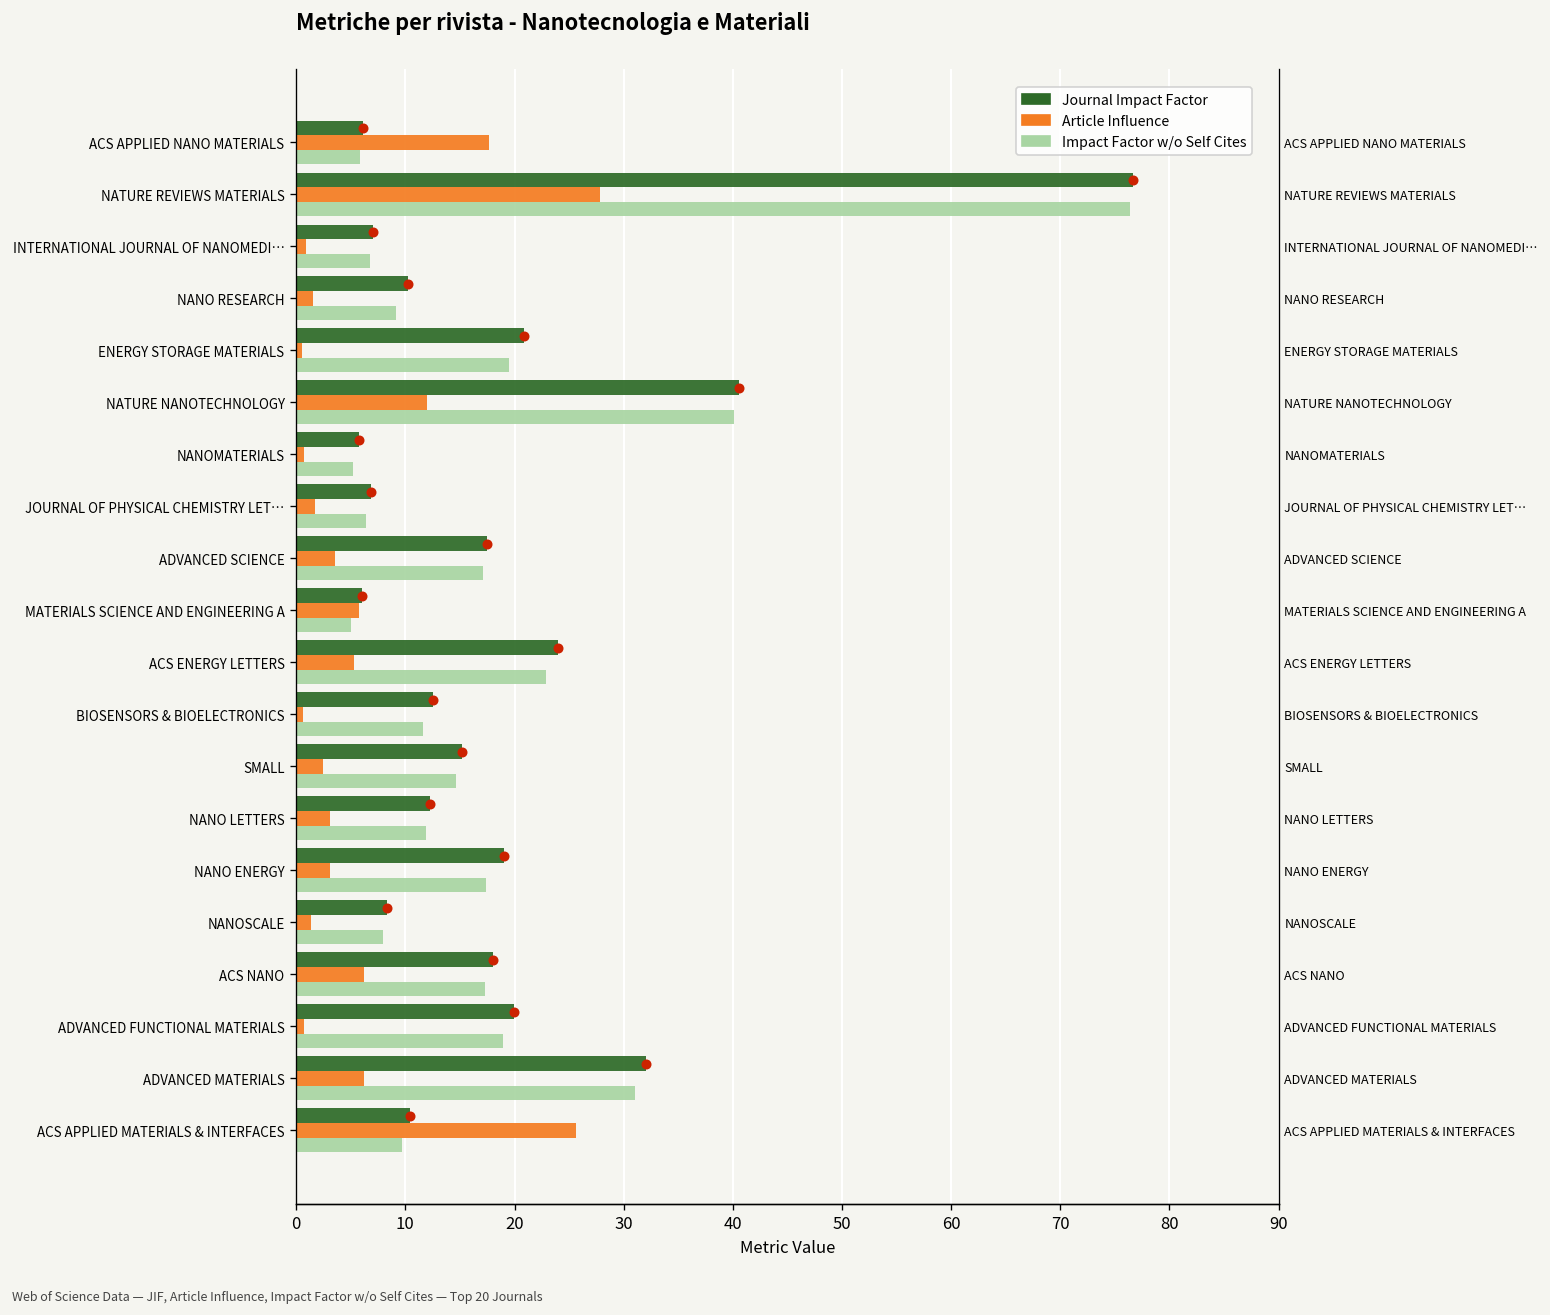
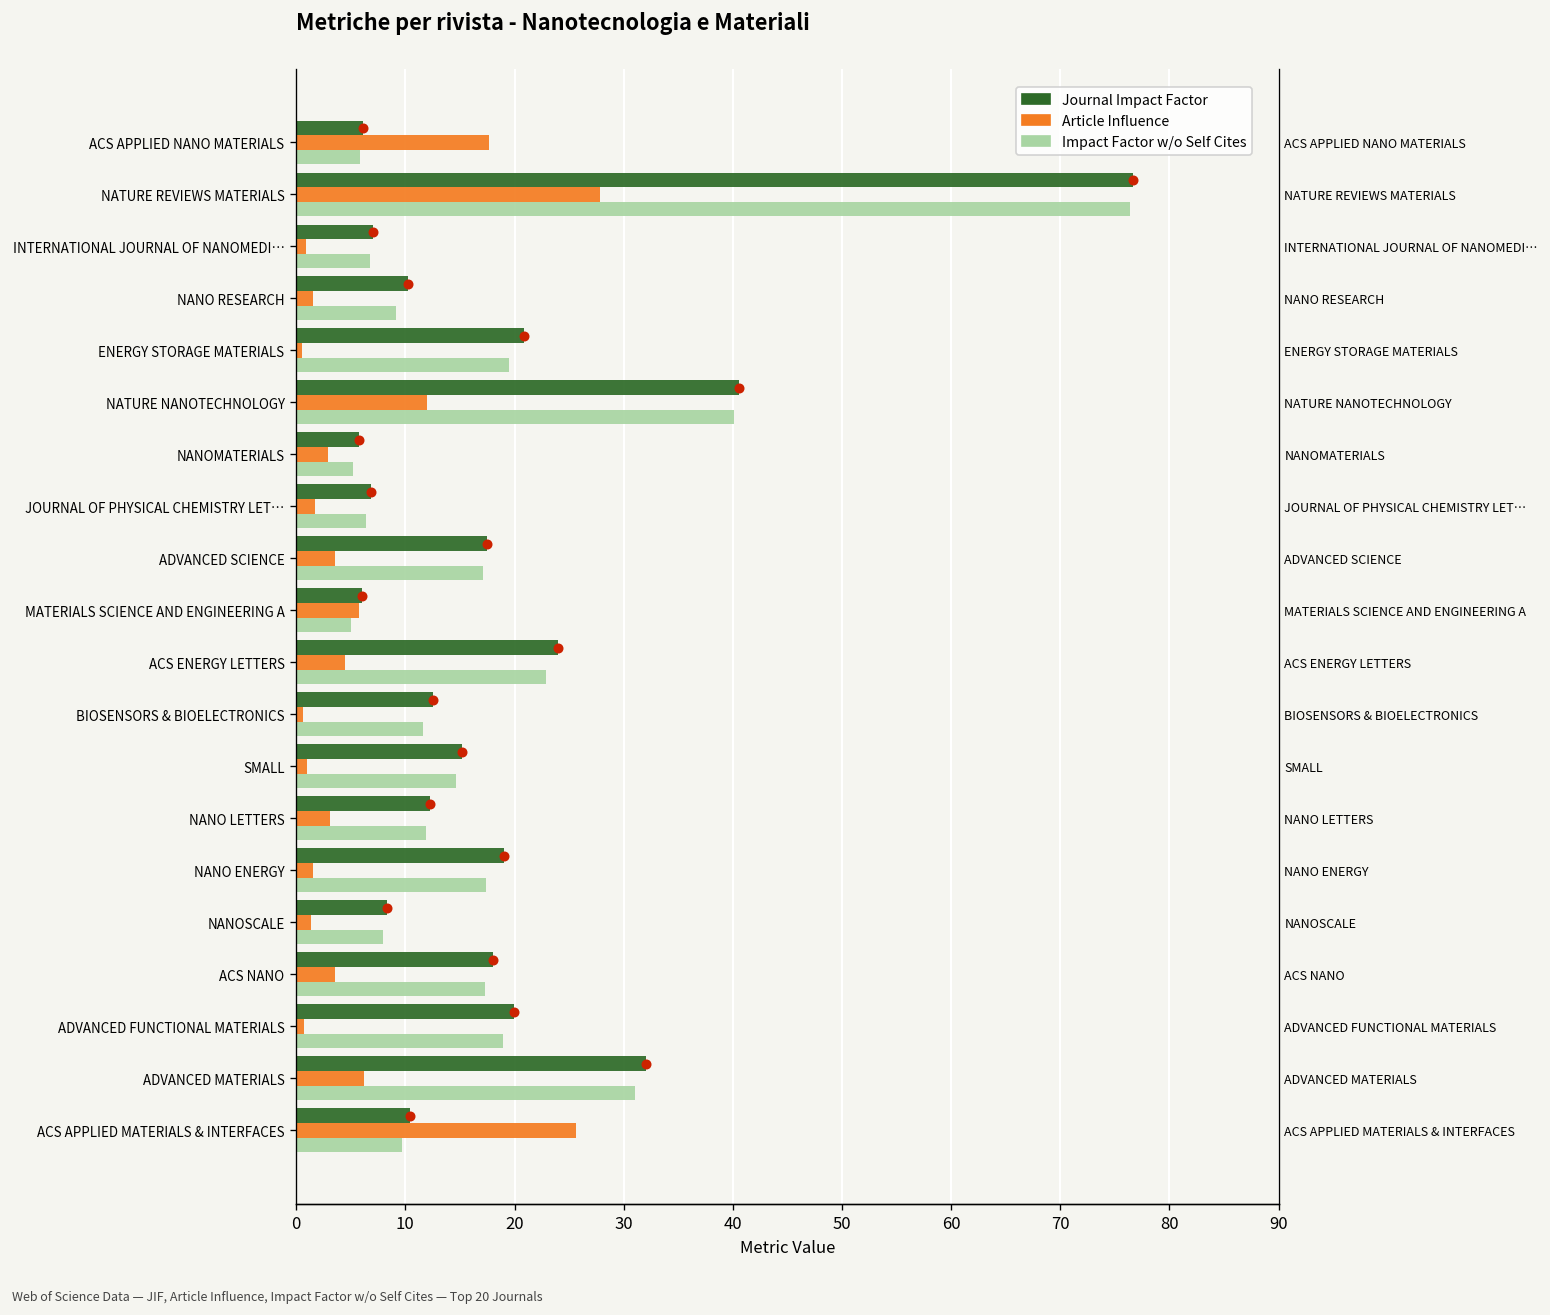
Article Influence, NANOMATERIALS: 1 -> 3
Article Influence, ACS ENERGY LETTERS: 5 -> 4
Article Influence, SMALL: 2 -> 1
Article Influence, NANO ENERGY: 3 -> 2
Article Influence, ACS NANO: 6 -> 4
